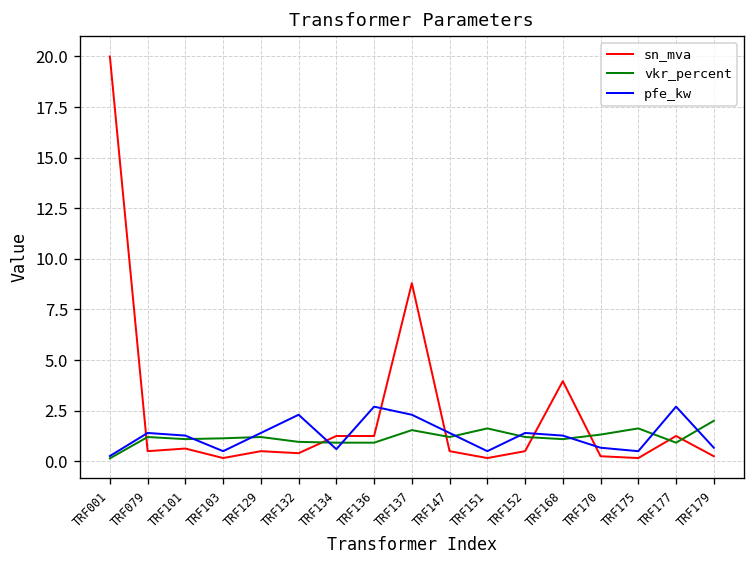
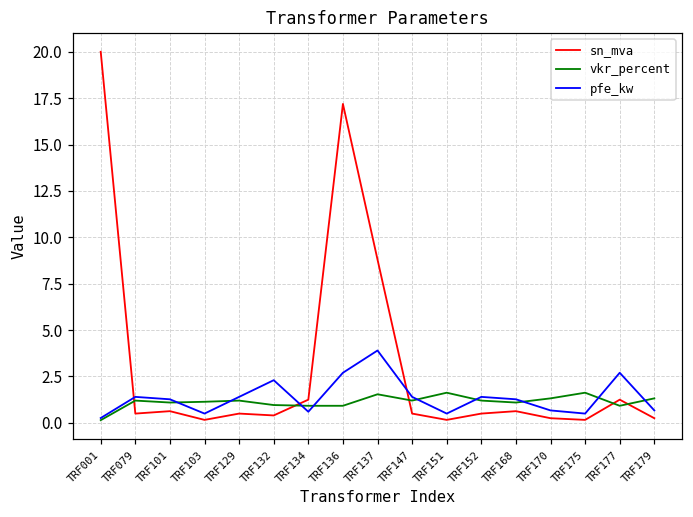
sn_mva, TRF136: 1.3 -> 17.2
pfe_kw, TRF137: 2.3 -> 3.9
sn_mva, TRF168: 4.0 -> 0.6
vkr_percent, TRF179: 2.0 -> 1.3
